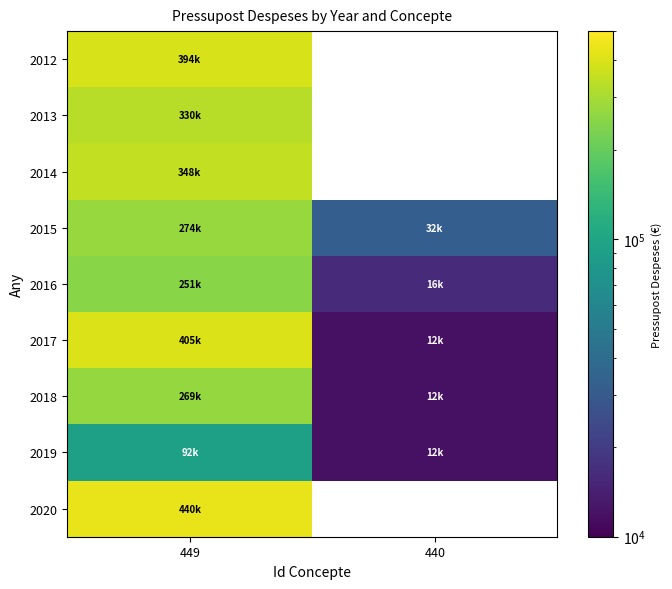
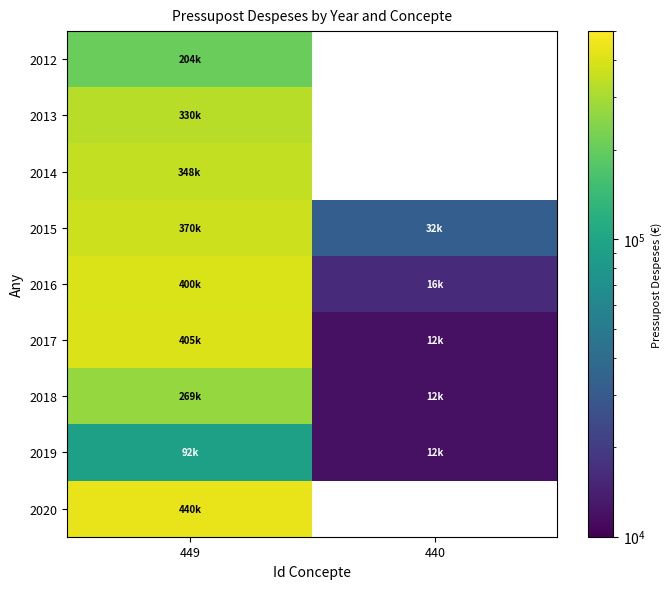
2012, 449: 394k -> 204k
2015, 449: 274k -> 370k
2016, 449: 251k -> 400k
